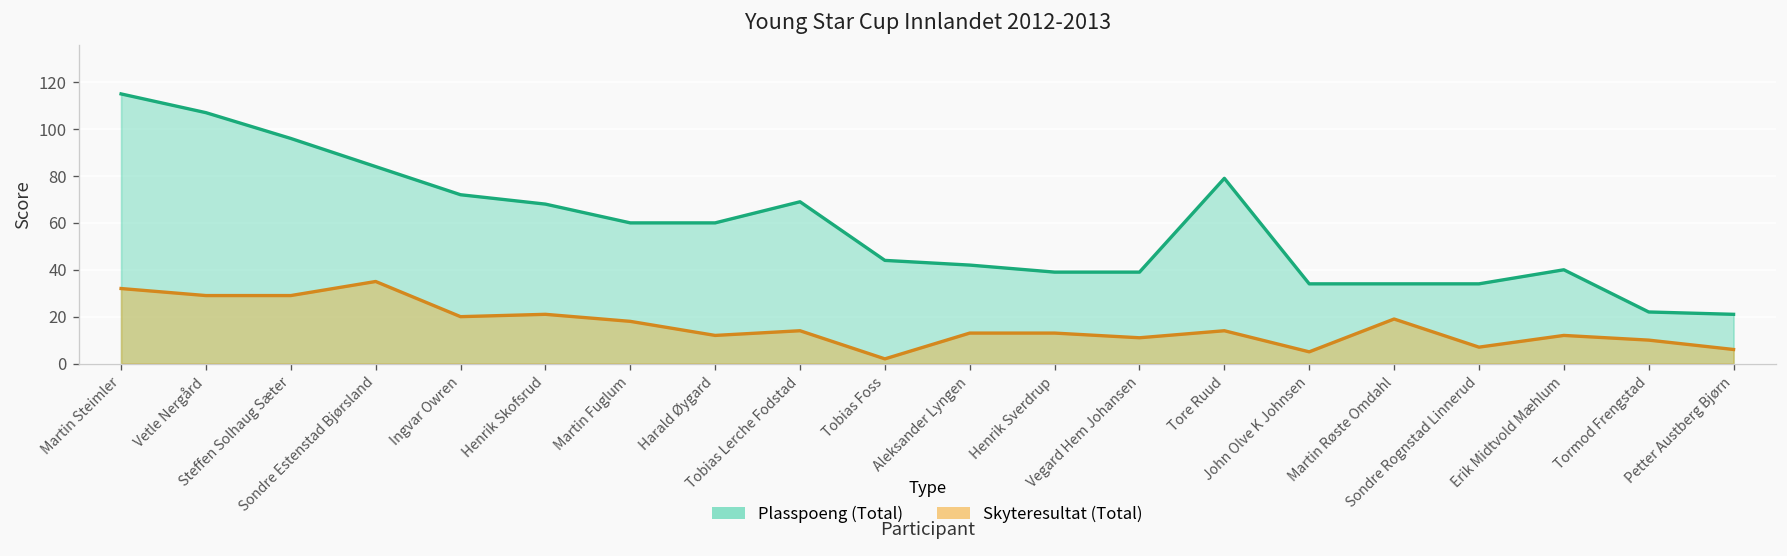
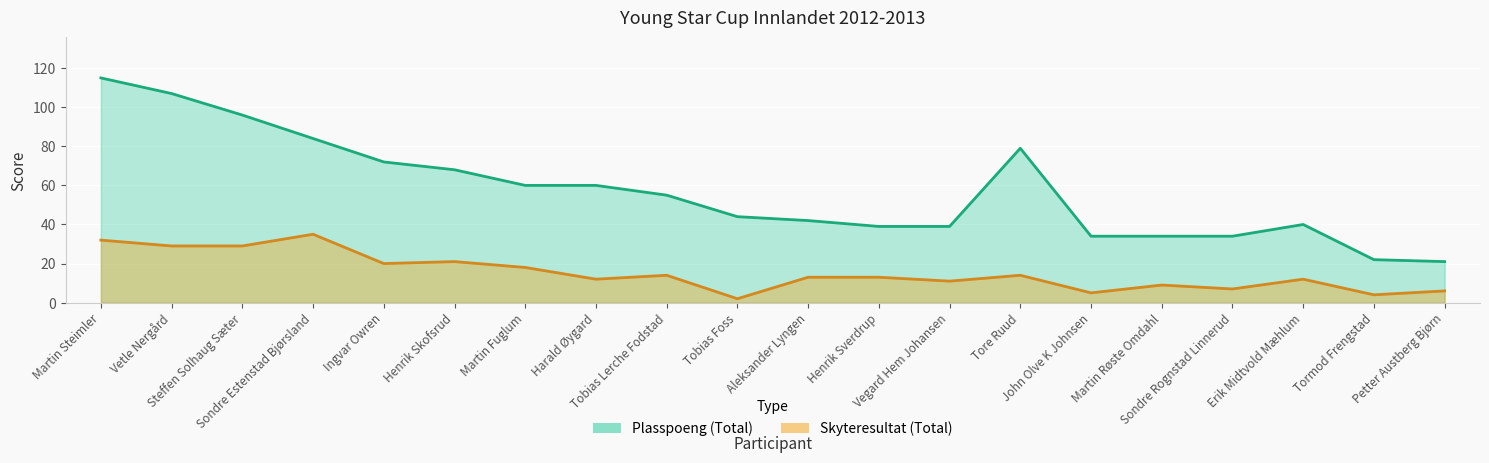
Plasspoeng (Total), Tobias Lerche Fodstad: 69 -> 55
Skyteresultat (Total), Martin Røste Omdahl: 19 -> 9
Skyteresultat (Total), Tormod Frengstad: 10 -> 4
